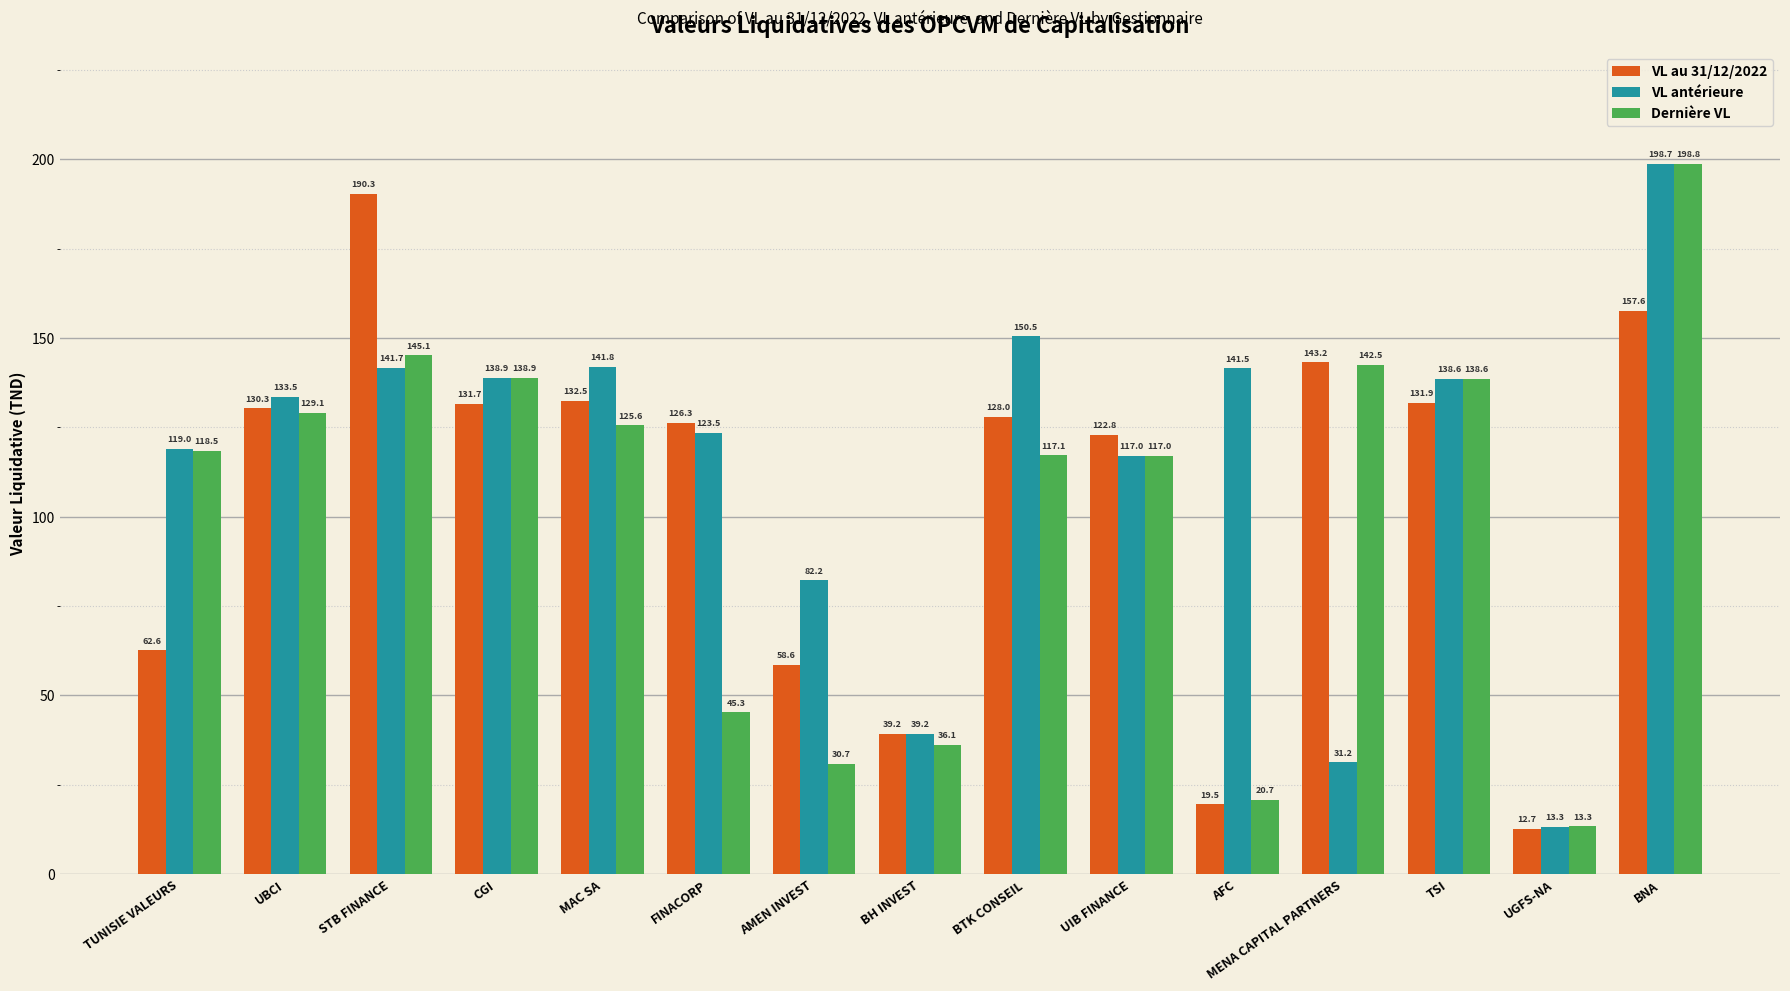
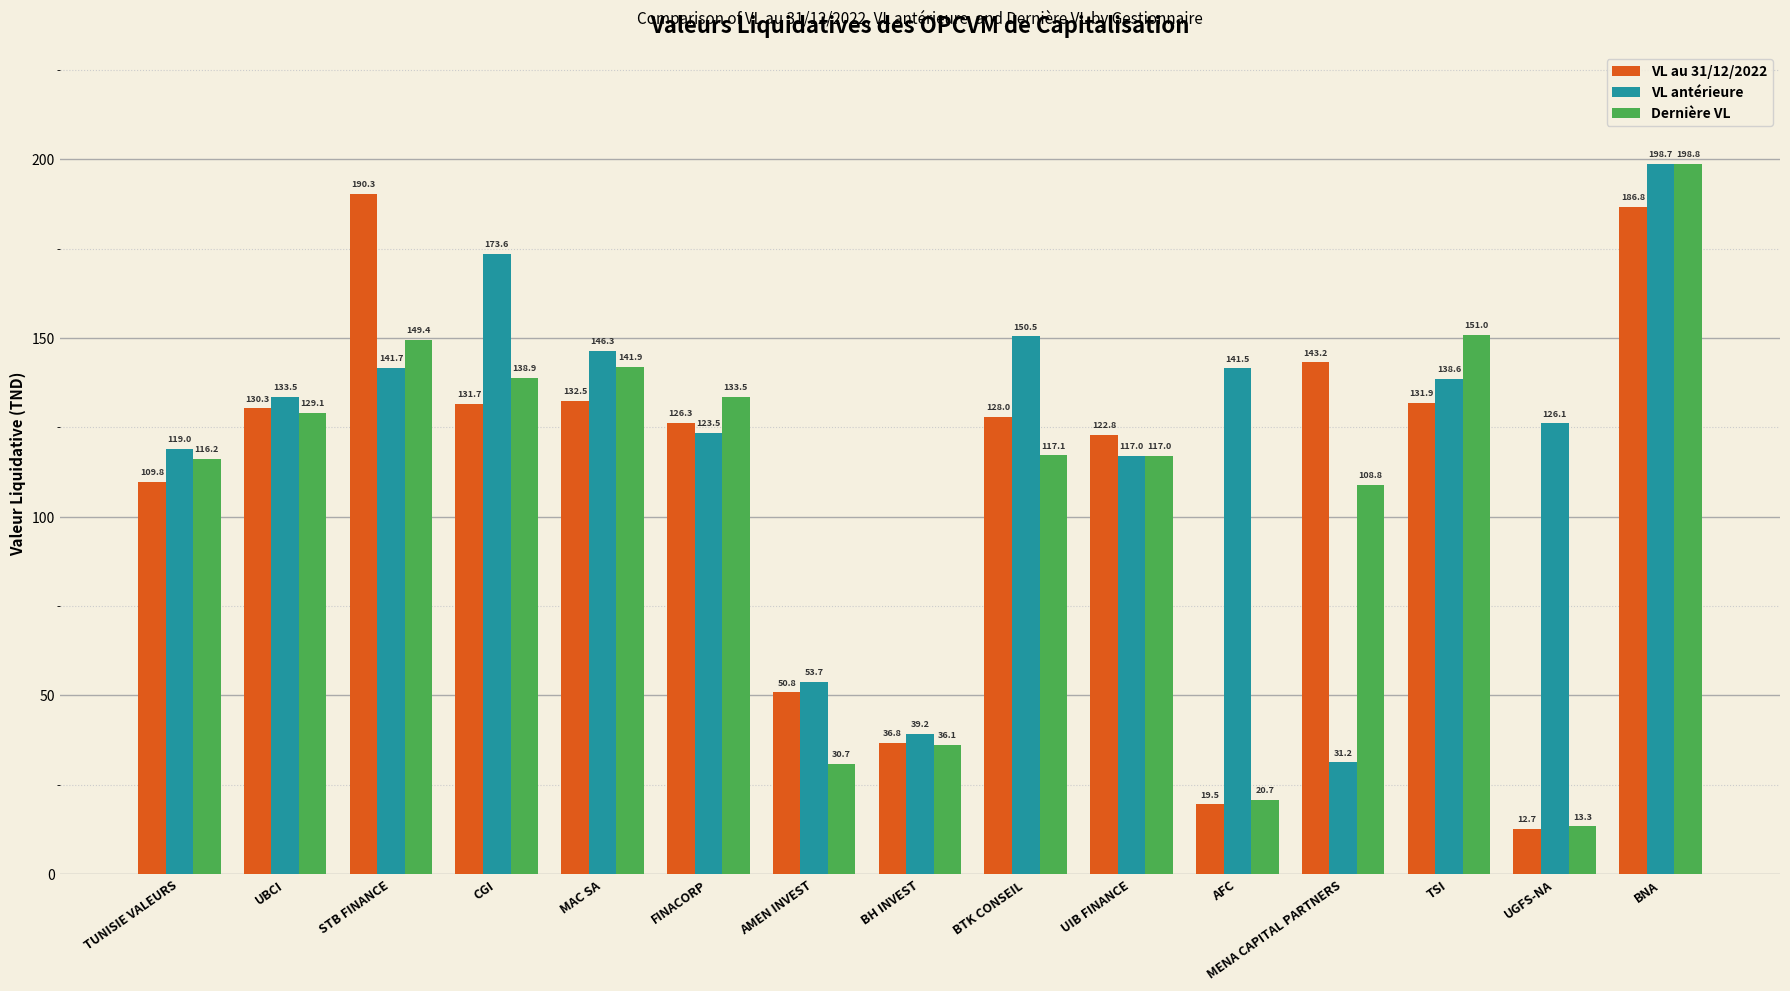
VL au 31/12/2022, TUNISIE VALEURS: 62.6 -> 109.8
Dernière VL, TUNISIE VALEURS: 118.5 -> 116.2
Dernière VL, STB FINANCE: 145.1 -> 149.4
VL antérieure, CGI: 138.9 -> 173.6
VL antérieure, MAC SA: 141.8 -> 146.3
Dernière VL, MAC SA: 125.6 -> 141.9
Dernière VL, FINACORP: 45.3 -> 133.5
VL au 31/12/2022, AMEN INVEST: 58.6 -> 50.8
VL antérieure, AMEN INVEST: 82.2 -> 53.7
VL au 31/12/2022, BH INVEST: 39.2 -> 36.8
Dernière VL, MENA CAPITAL PARTNERS: 142.5 -> 108.8
Dernière VL, TSI: 138.6 -> 151.0
VL antérieure, UGFS-NA: 13.3 -> 126.1
VL au 31/12/2022, BNA: 157.6 -> 186.8
